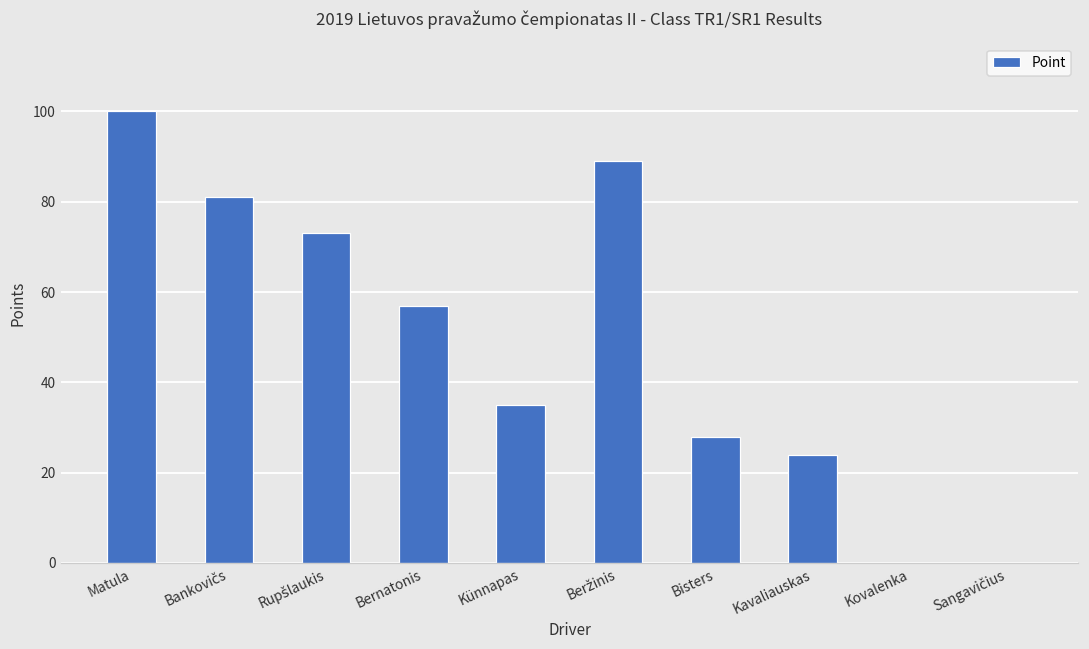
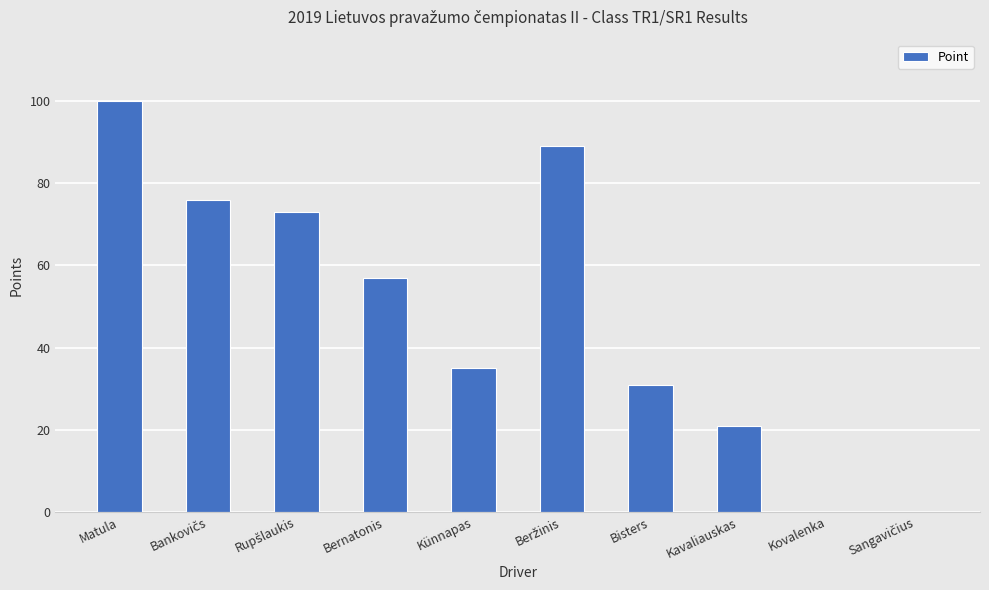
Bankovičs: 81 -> 76
Bisters: 28 -> 31
Kavaliauskas: 24 -> 21
